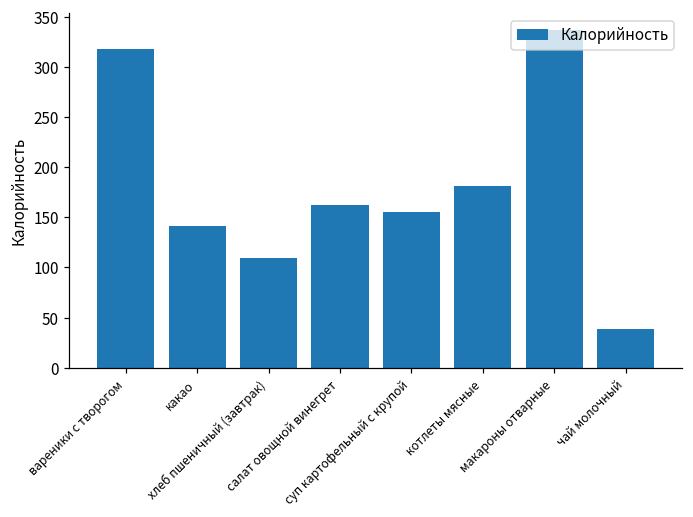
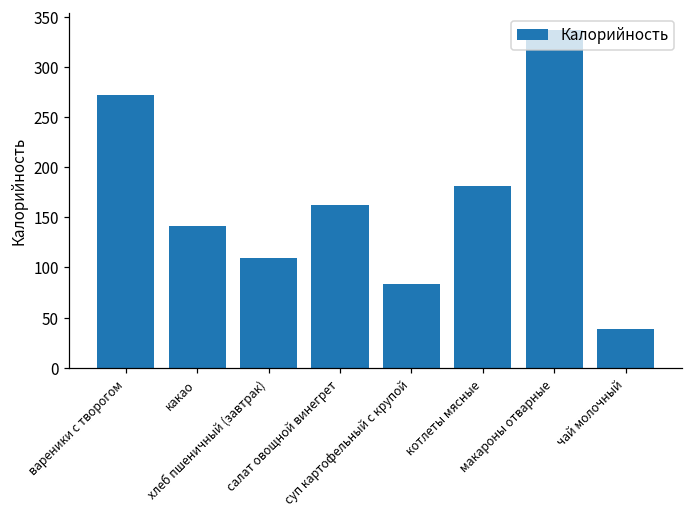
вареники с творогом: 320 -> 270
суп картофельный с крупой: 160 -> 80
